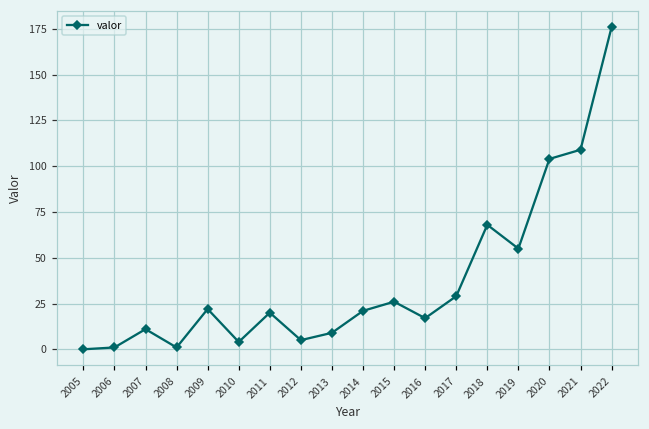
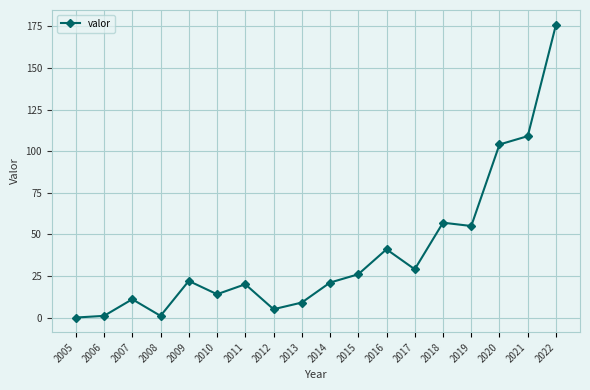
2010: 4 -> 14
2016: 17 -> 41
2018: 68 -> 57
